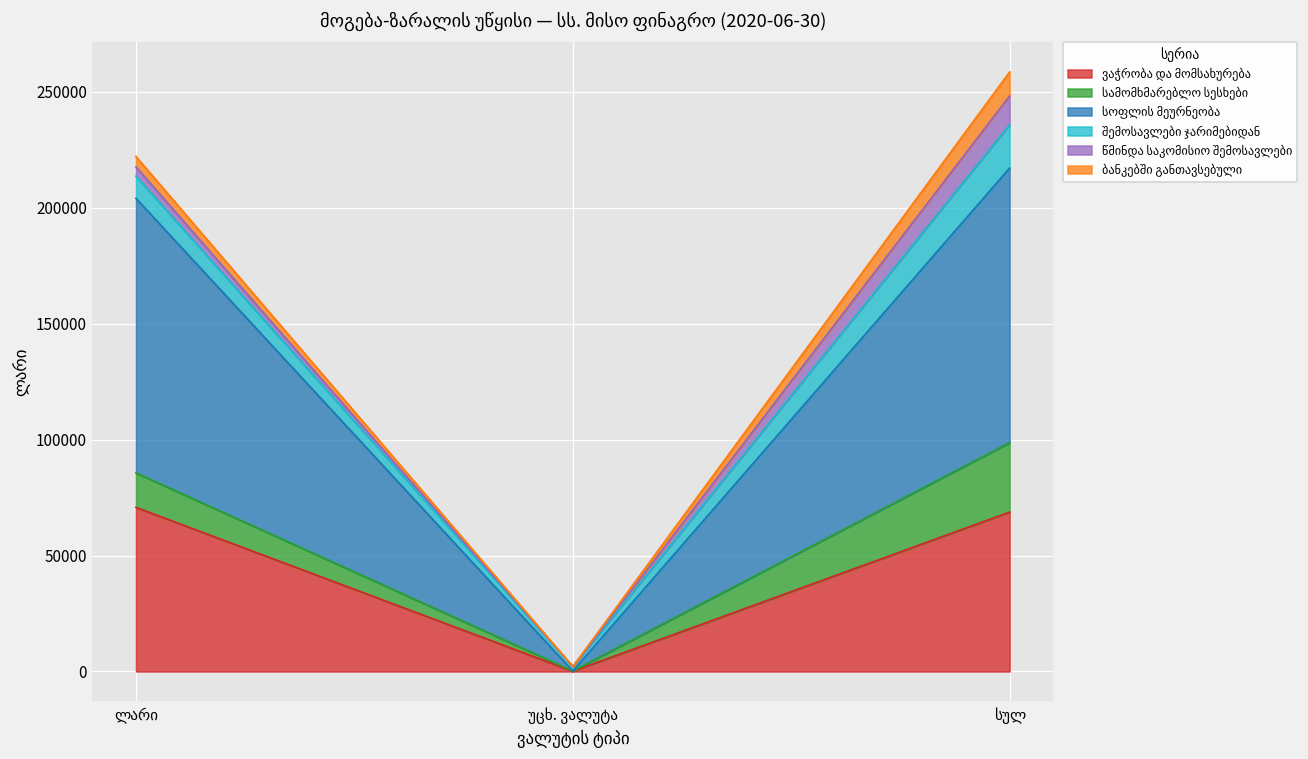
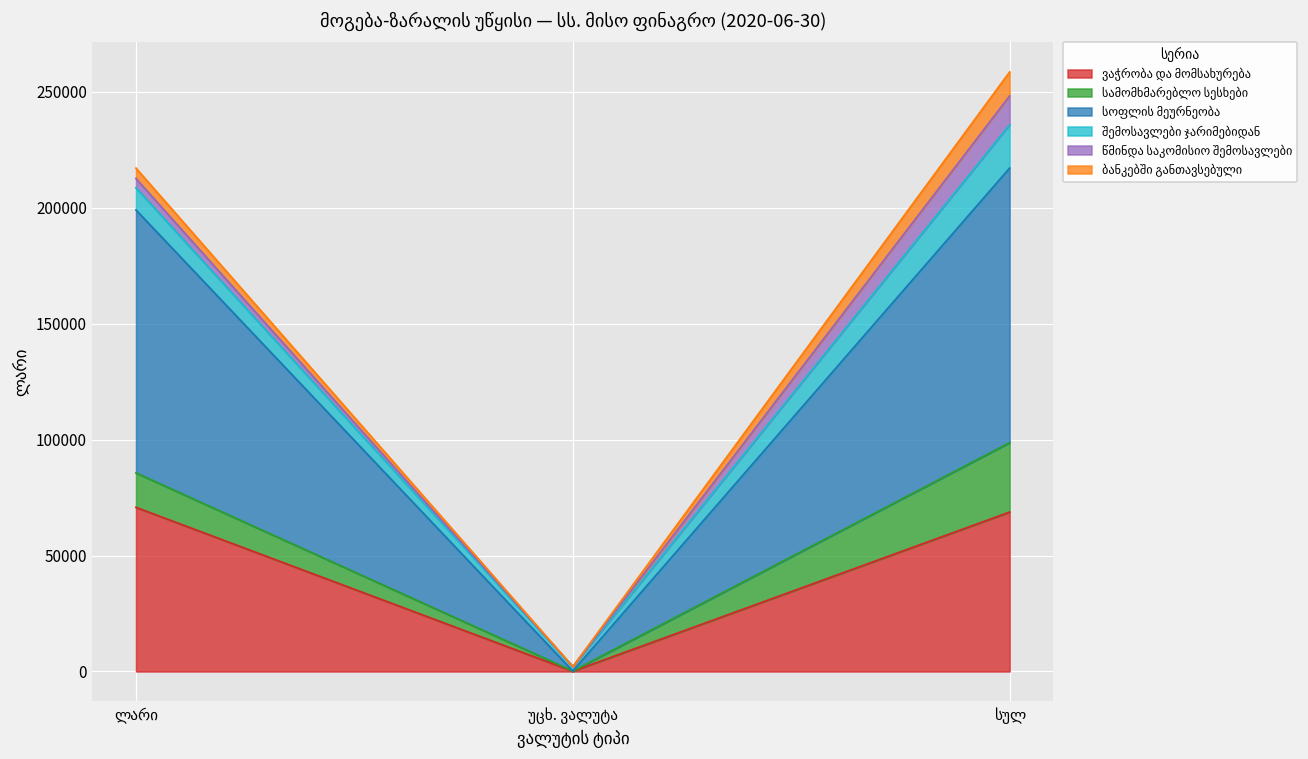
სოფლის მეურნეობა, ლარი: 118000 -> 113000
